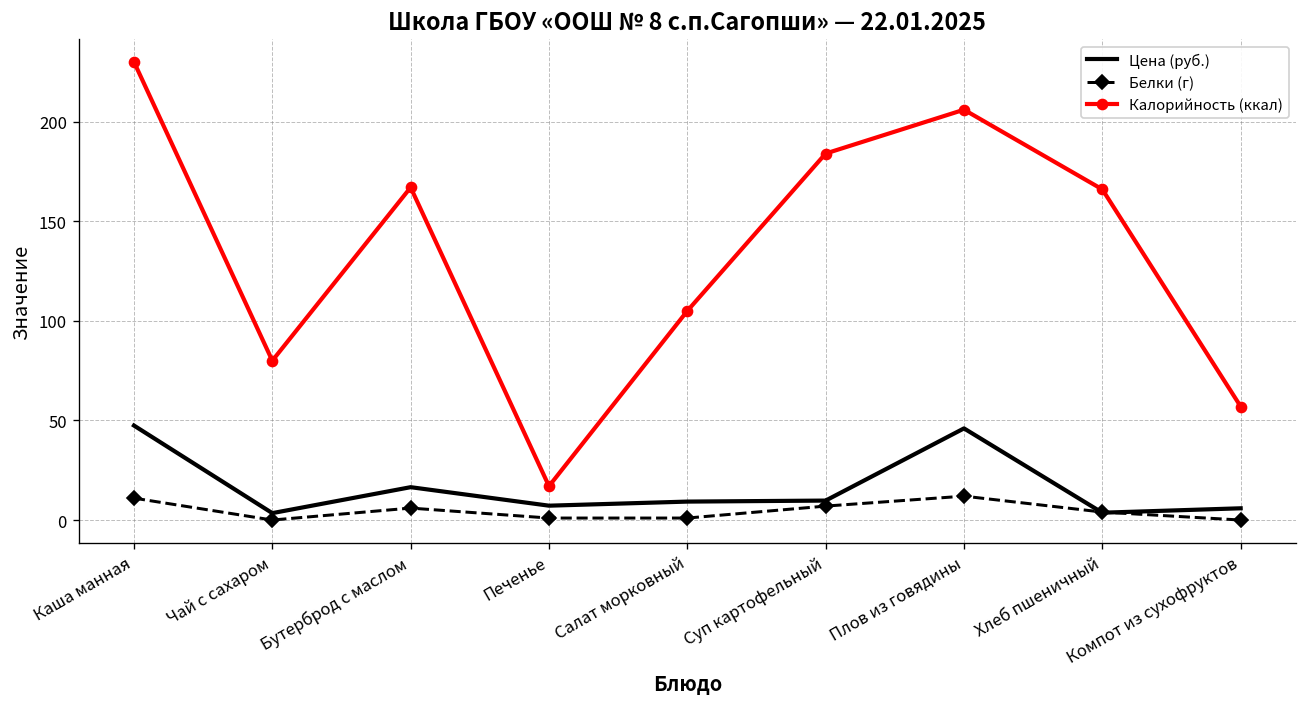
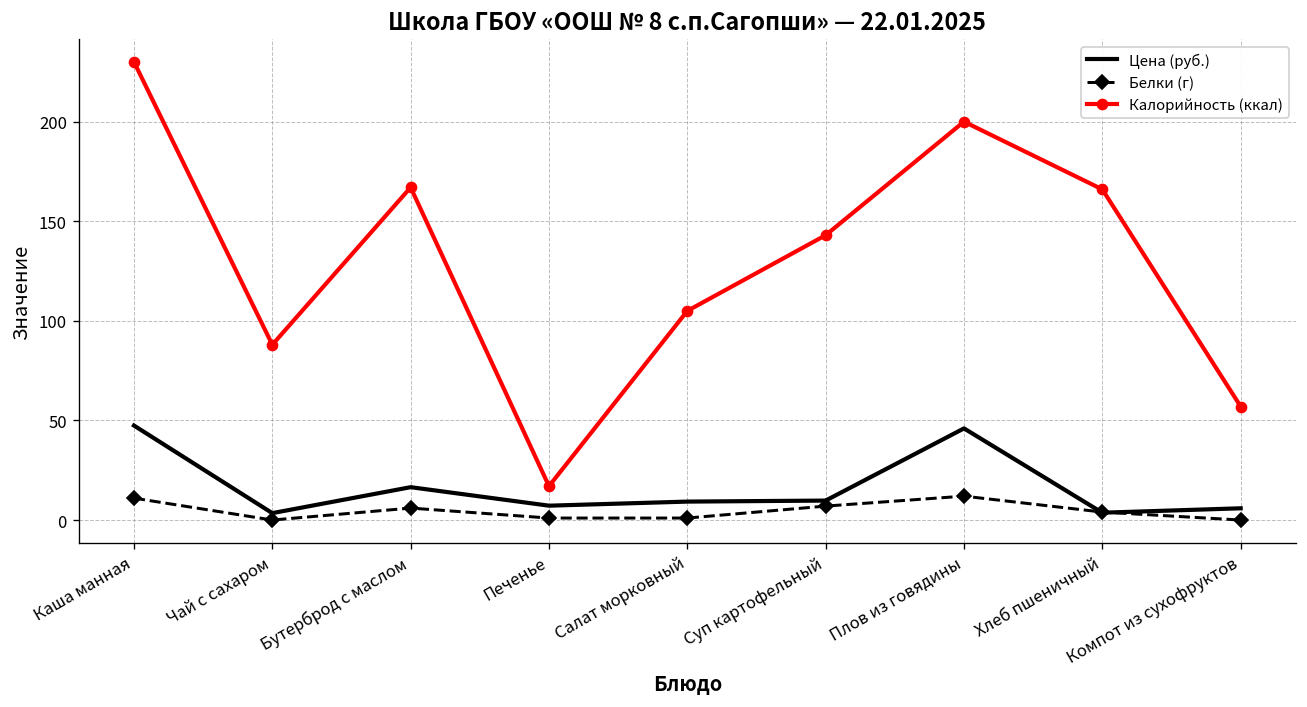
Калорийность (ккал), Чай с сахаром: 80 -> 88
Калорийность (ккал), Суп картофельный: 184 -> 143
Калорийность (ккал), Плов из говядины: 206 -> 200
